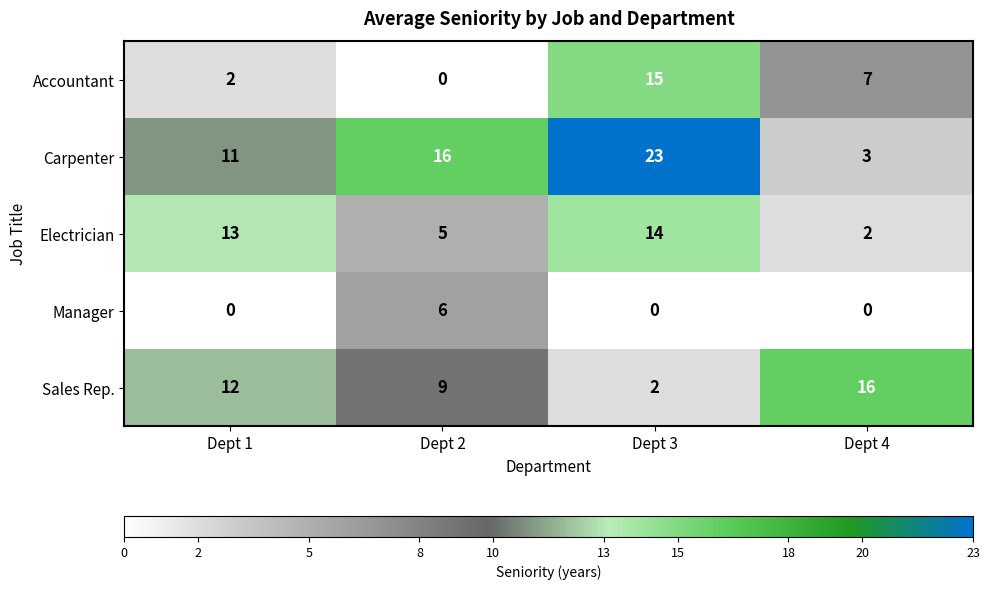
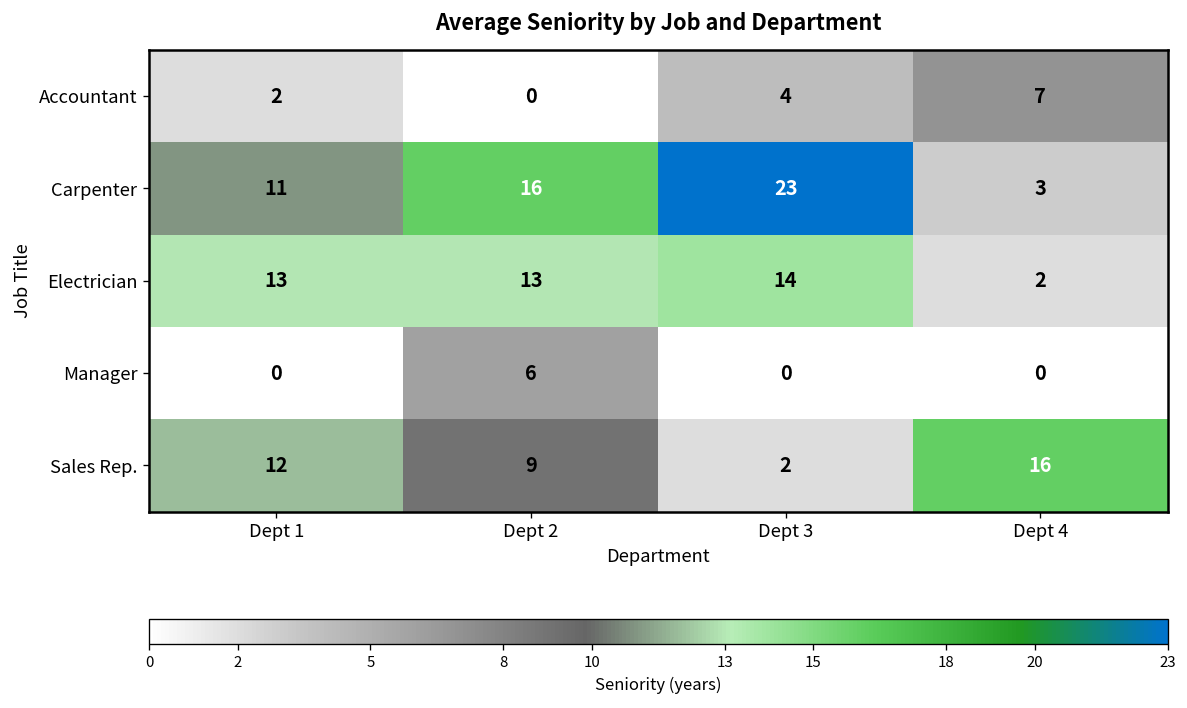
Accountant, Dept 3: 15 -> 4
Electrician, Dept 2: 5 -> 13
